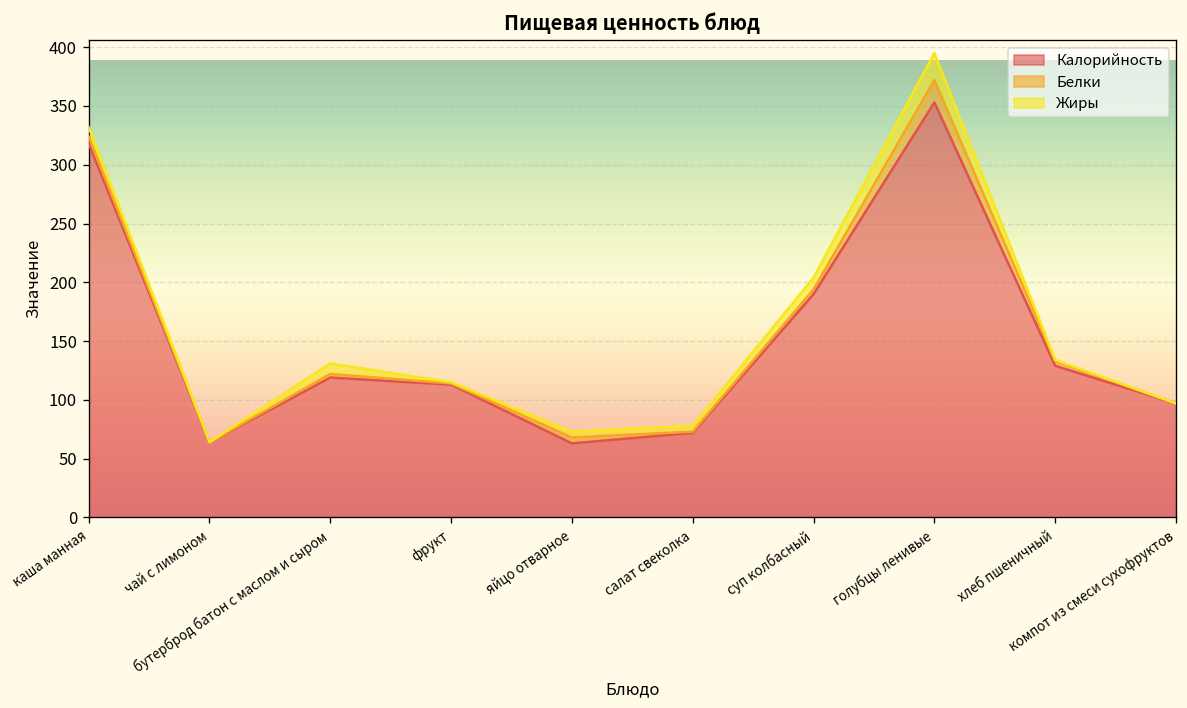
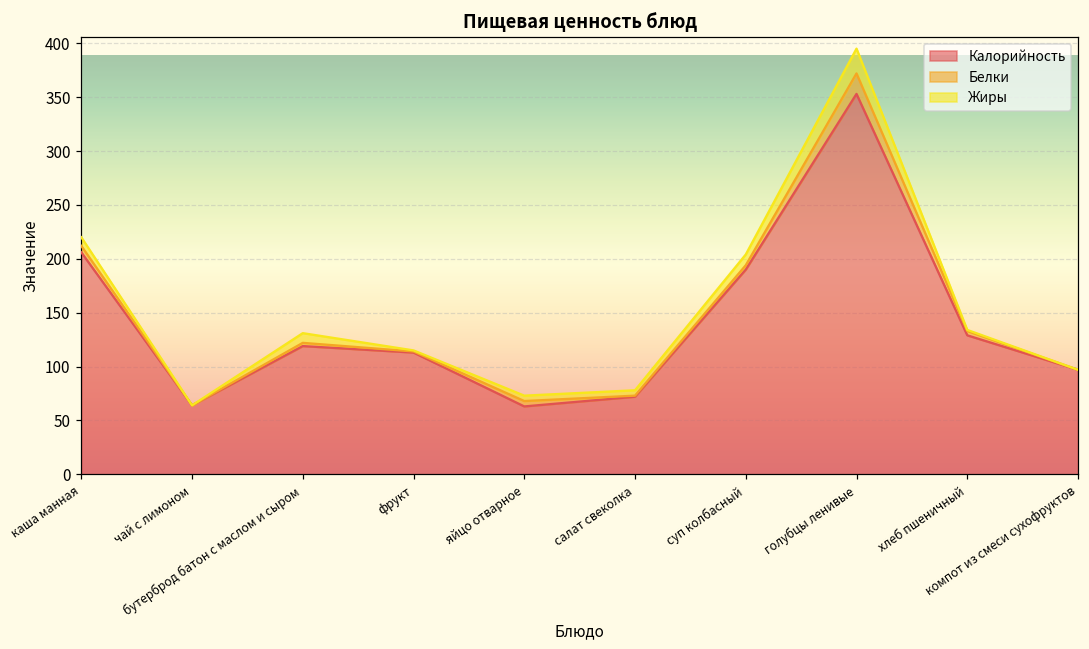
Калорийность, каша манная: 320 -> 210
